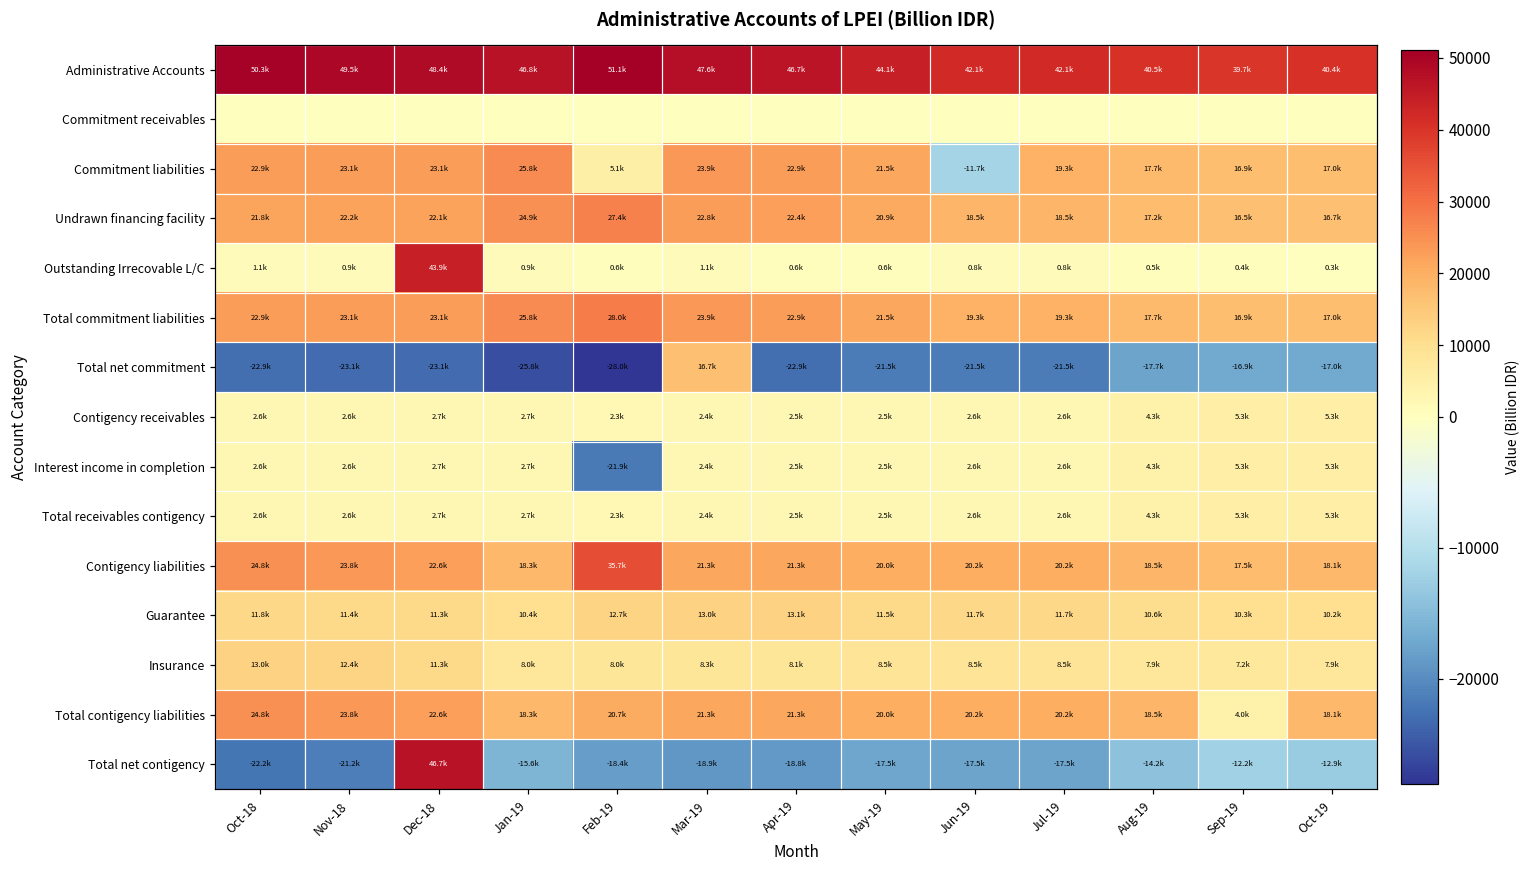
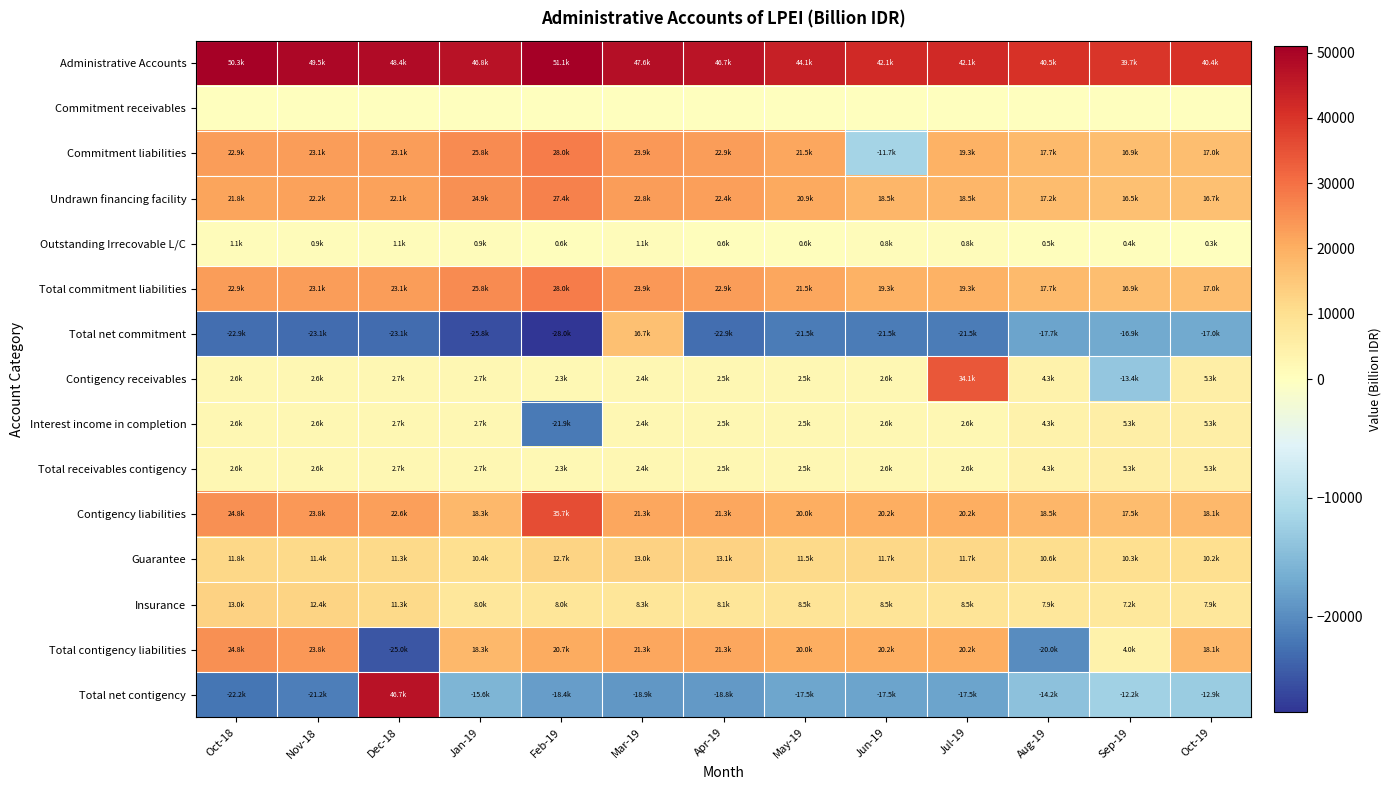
Commitment liabilities, Feb-19: 5.1k -> 28.0k
Outstanding Irrecovable L/C, Dec-18: 43.9k -> 1.1k
Contigency receivables, Jul-19: 2.6k -> 34.1k
Contigency receivables, Sep-19: 5.3k -> -13.4k
Total contigency liabilities, Dec-18: 22.6k -> -25.0k
Total contigency liabilities, Aug-19: 18.5k -> -20.0k
